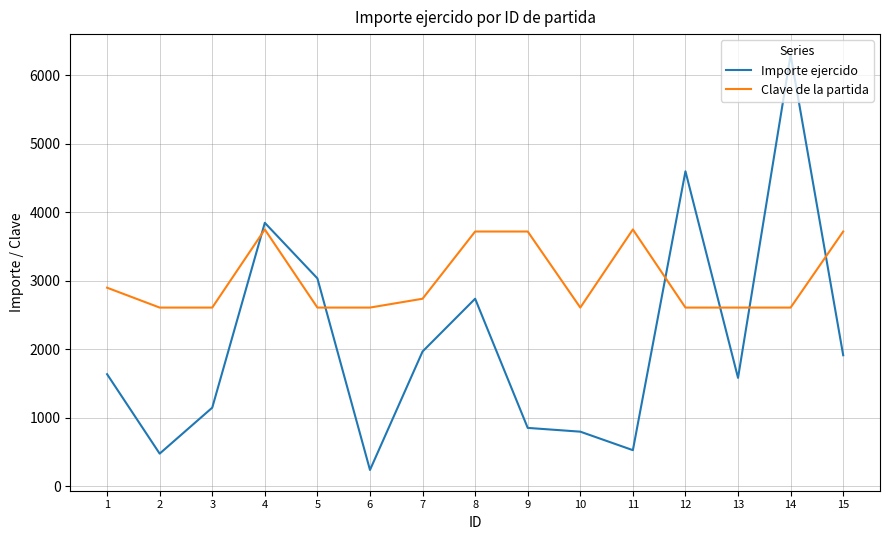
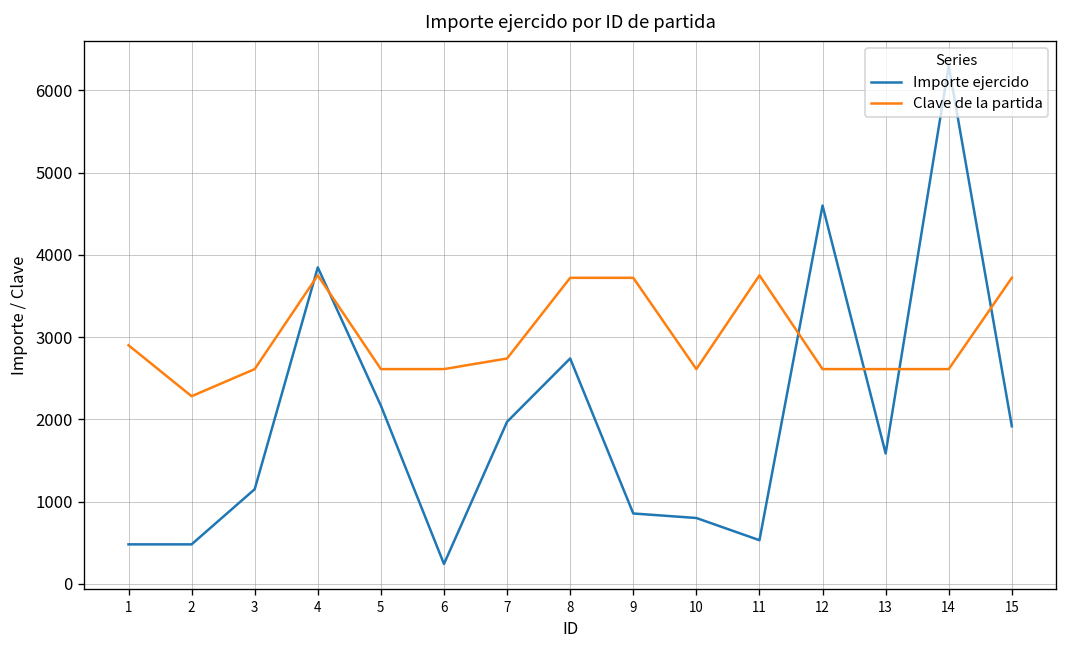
Importe ejercido, 1: 1600 -> 500
Clave de la partida, 2: 2600 -> 2300
Importe ejercido, 5: 3000 -> 2200
